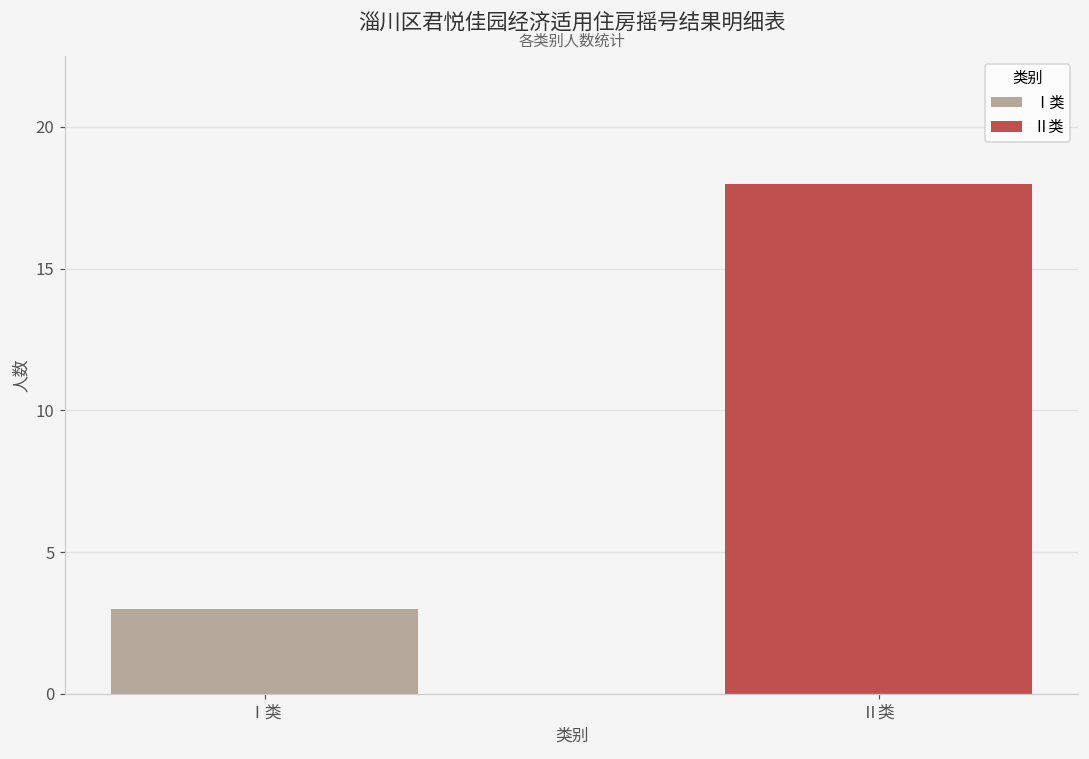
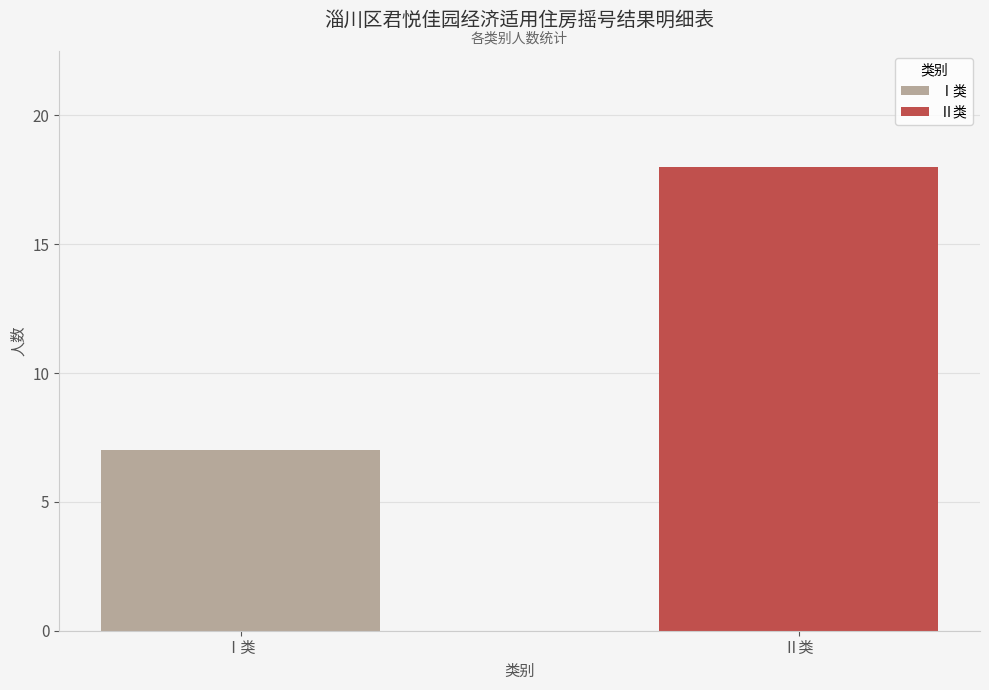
Ⅰ类: 3 -> 7
